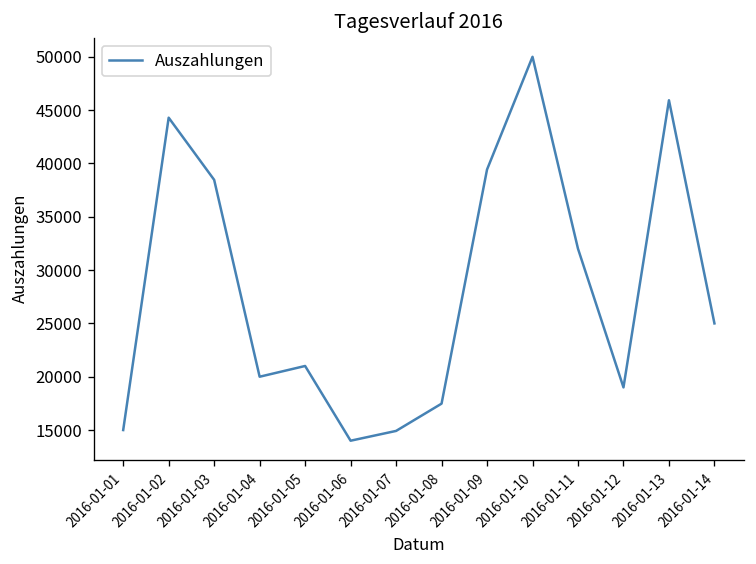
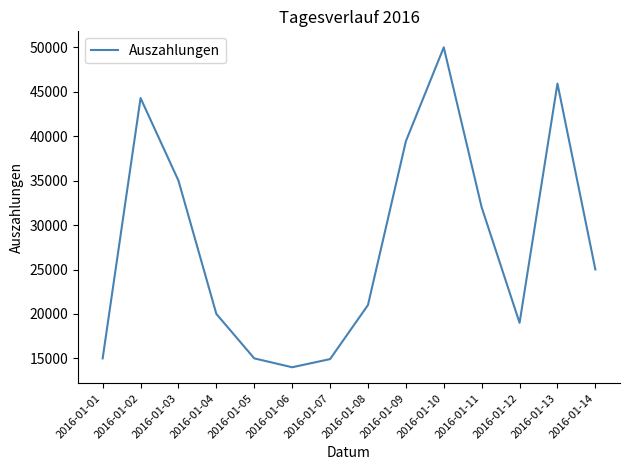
2016-01-03: 38000 -> 35000
2016-01-05: 21000 -> 15000
2016-01-08: 17000 -> 21000
